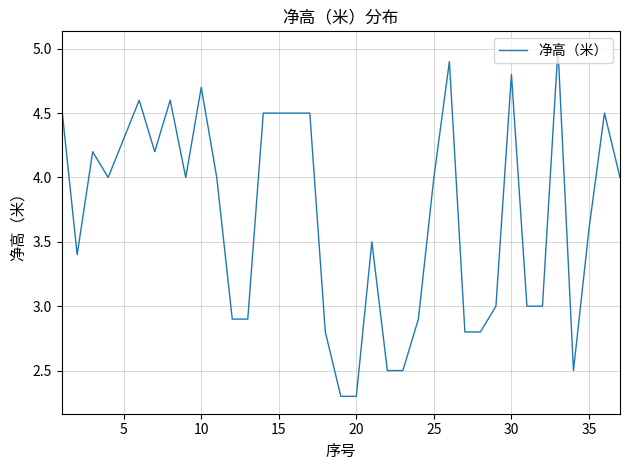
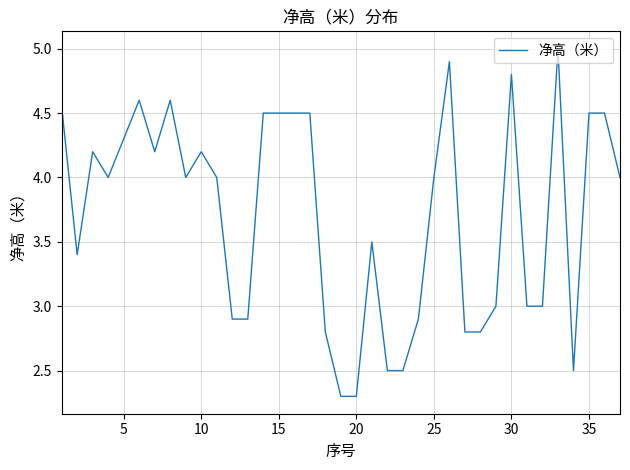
10: 4.7 -> 4.2
35: 3.6 -> 4.5
